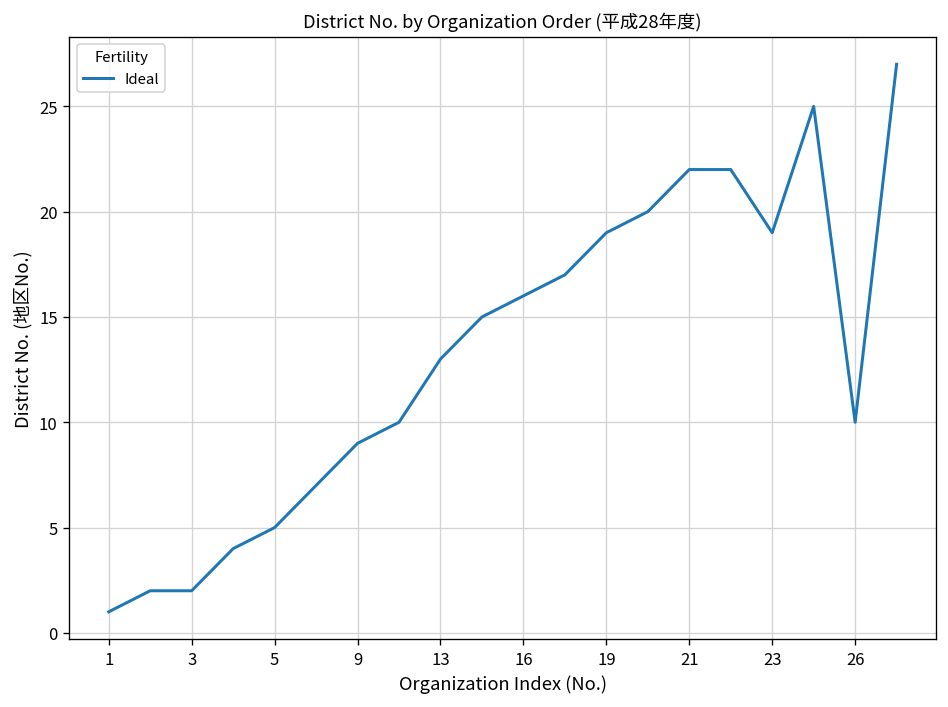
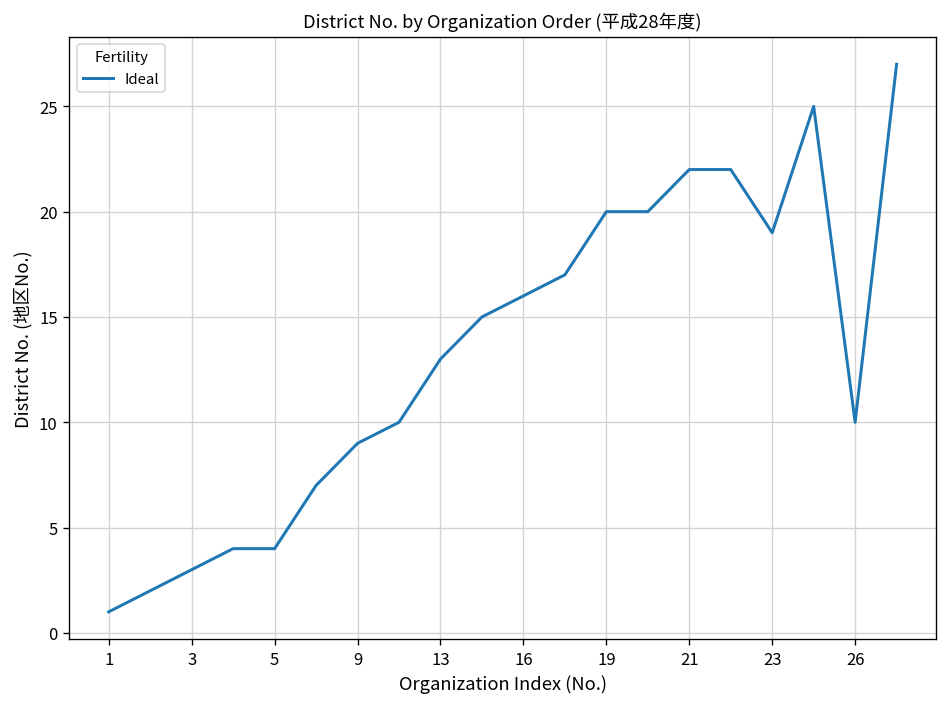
3: 2 -> 3
5: 5 -> 4
19: 19 -> 20
